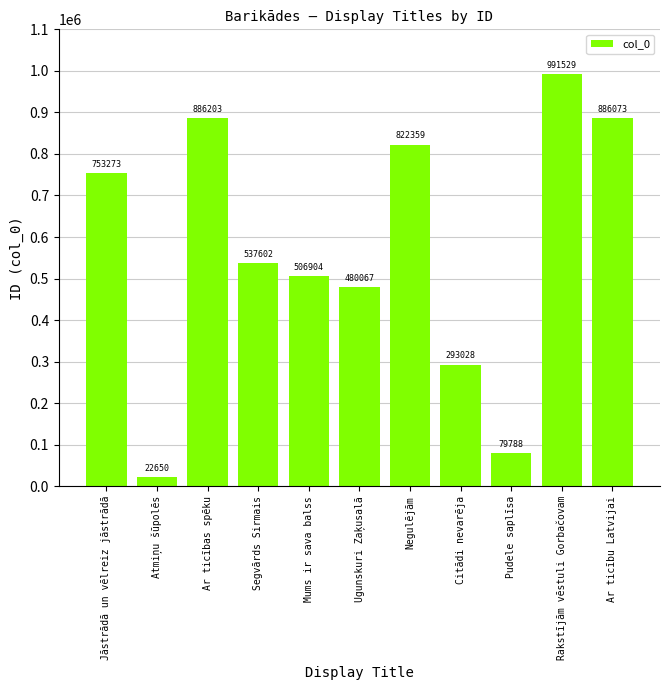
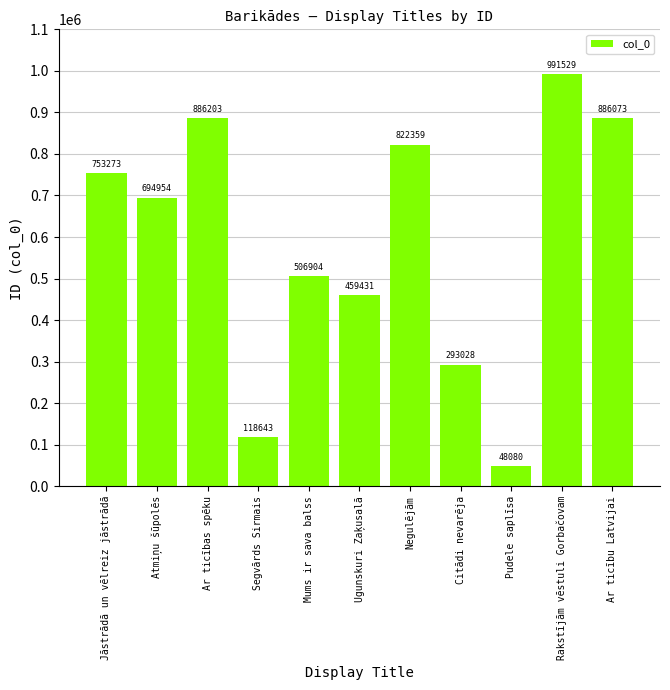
Atmiņu šūpolēs: 22650 -> 694954
Segvārds Sirmais: 537602 -> 118643
Ugunskuri Zaķusalā: 480067 -> 459431
Pudele saplīsa: 79788 -> 48080
